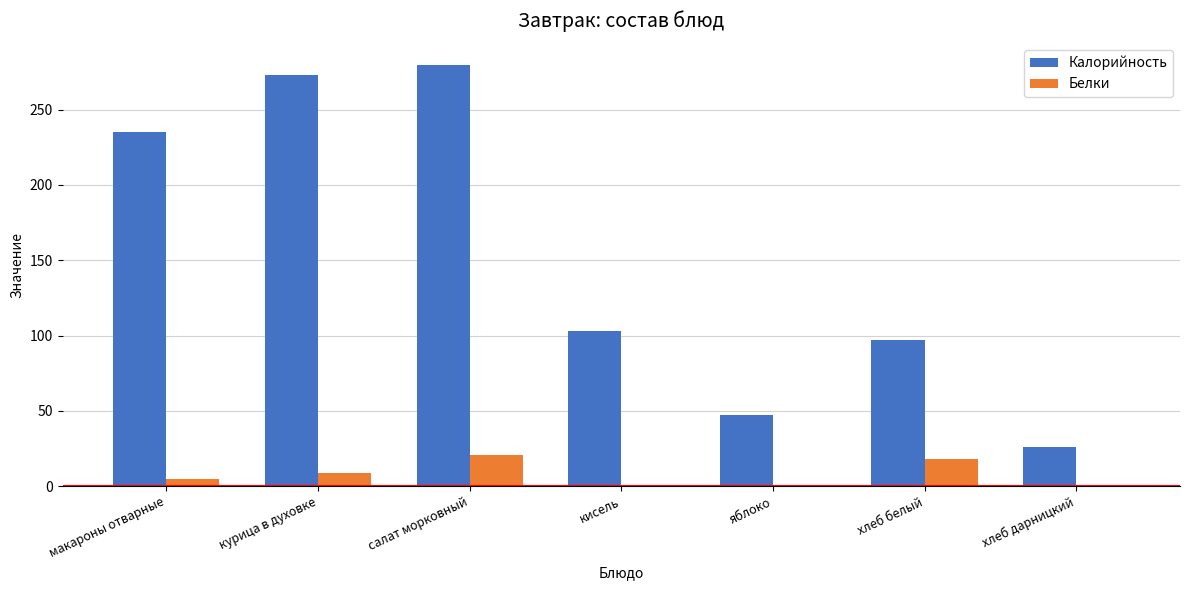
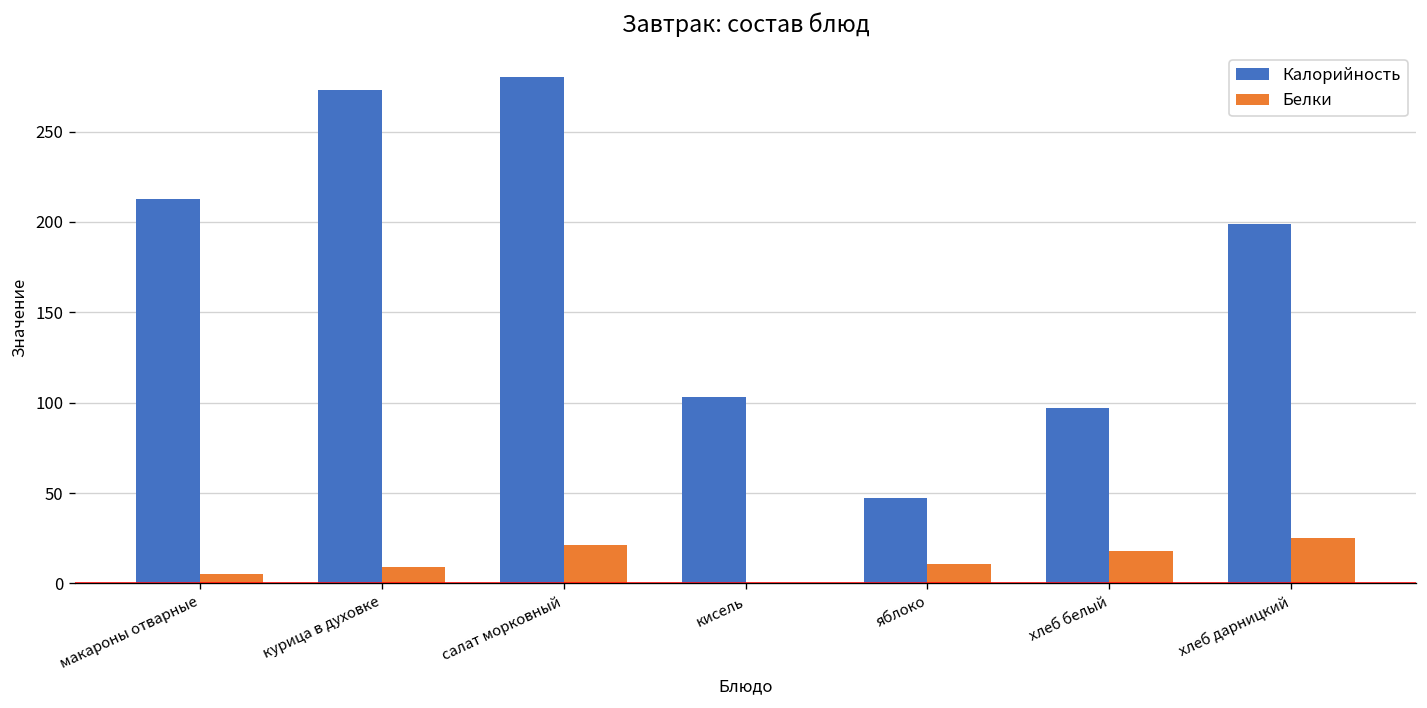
Калорийность, макароны отварные: 235 -> 213
Белки, яблоко: 1 -> 11
Калорийность, хлеб дарницкий: 26 -> 199
Белки, хлеб дарницкий: 1 -> 25
